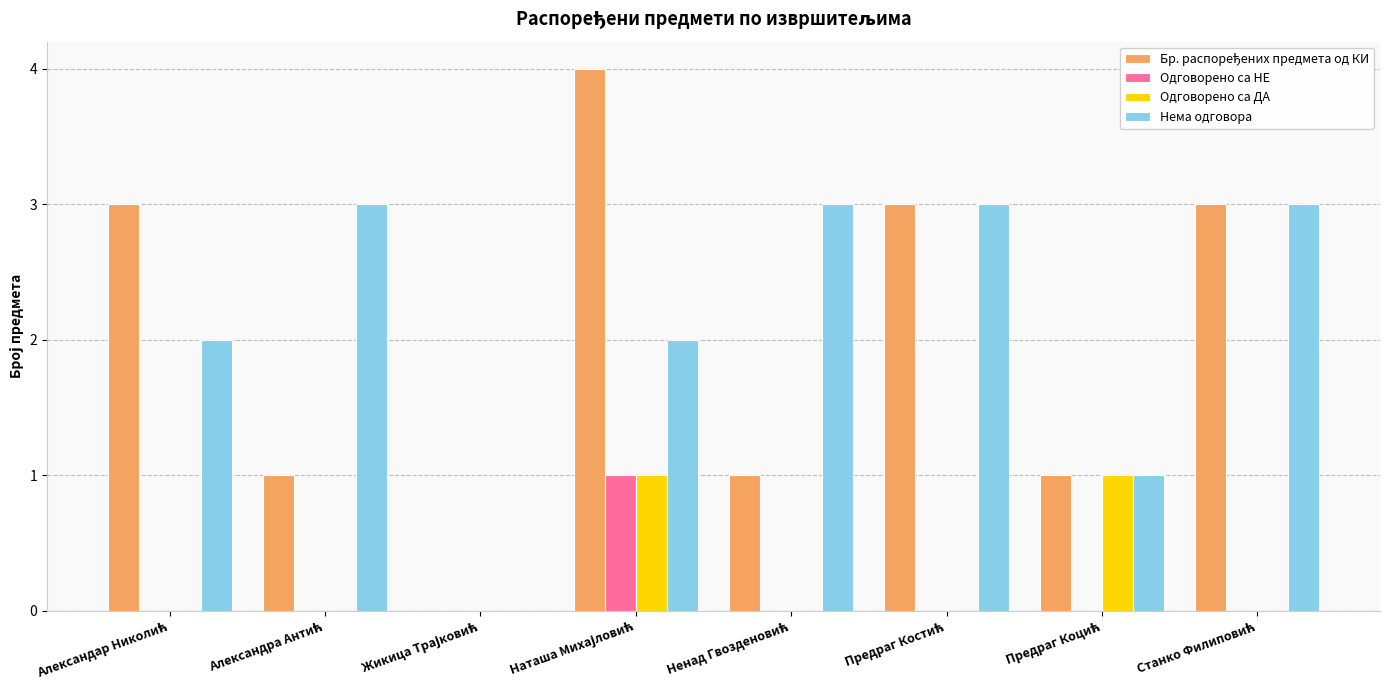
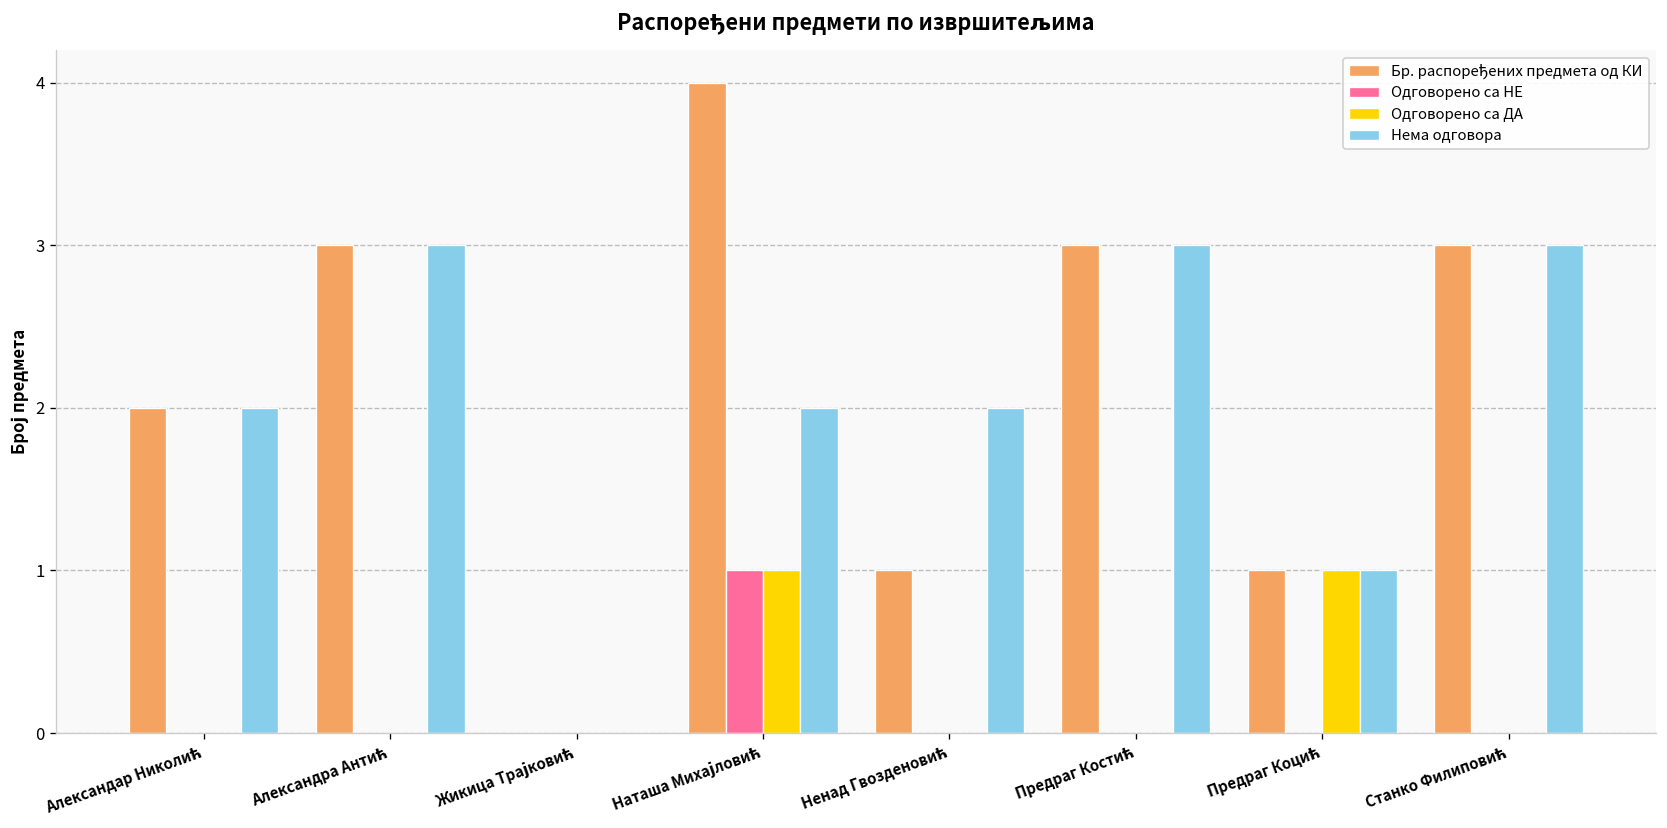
Бр. распоређених предмета од КИ, Александар Николић: 3 -> 2
Бр. распоређених предмета од КИ, Александра Антић: 1 -> 3
Нема одговора, Ненад Гвозденовић: 3 -> 2
